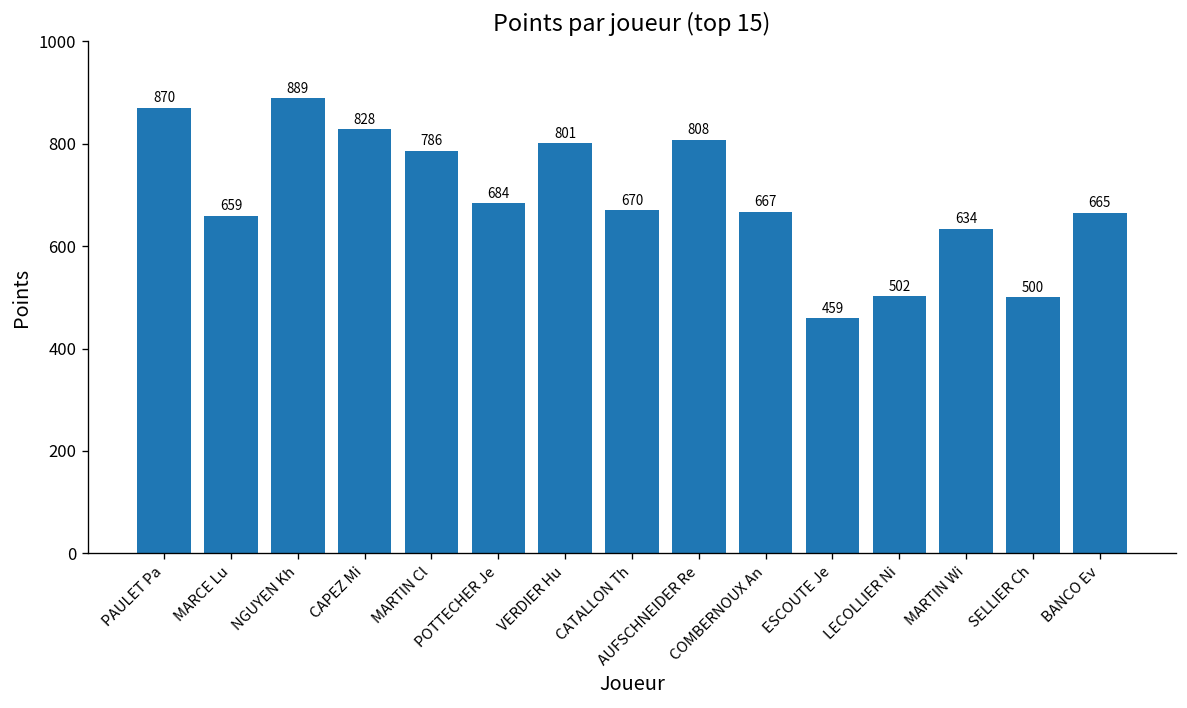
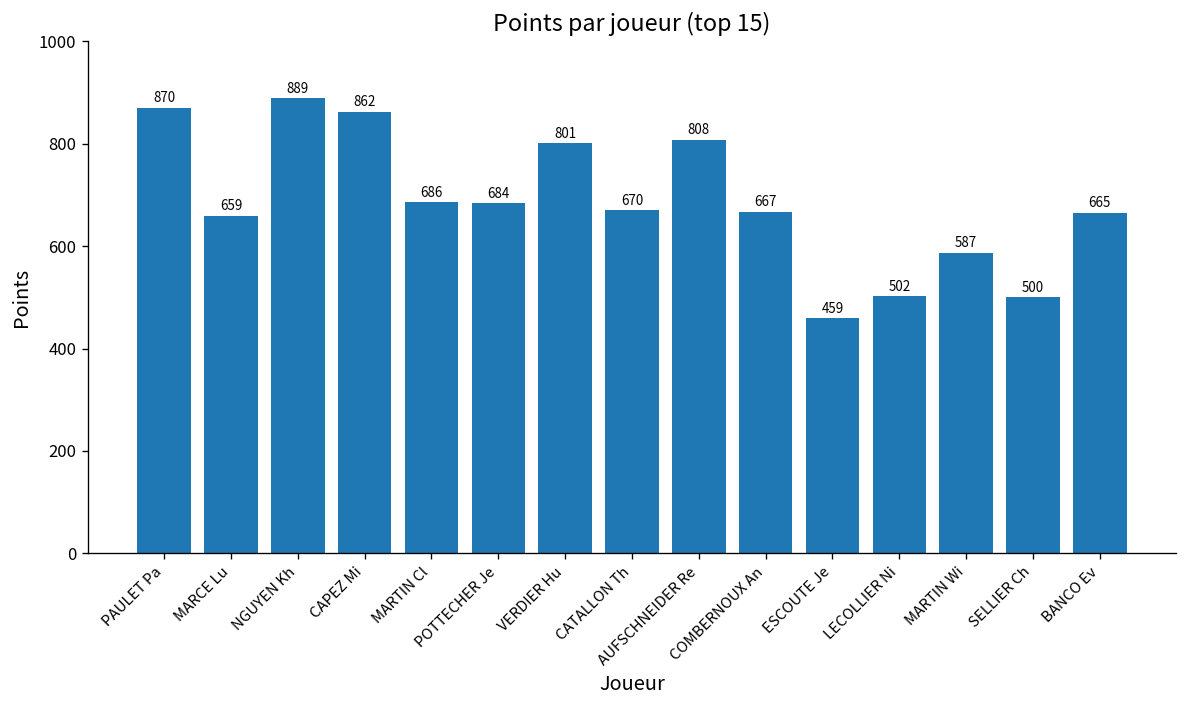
CAPEZ Mi: 828 -> 862
MARTIN Cl: 786 -> 686
MARTIN Wi: 634 -> 587
